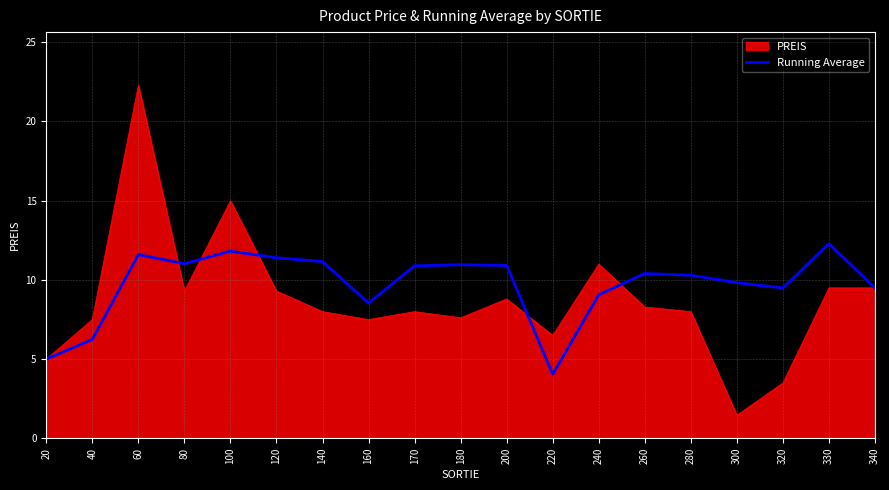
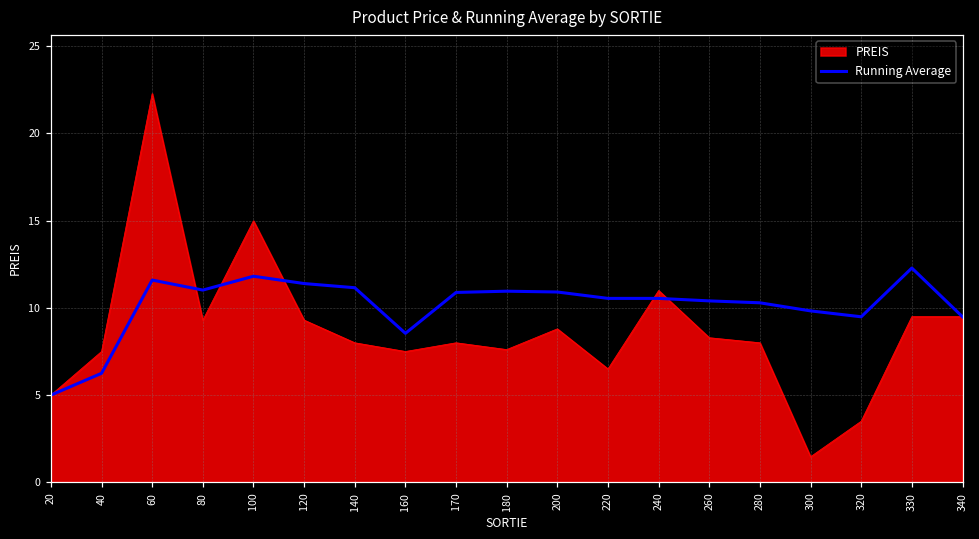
Running Average, 220: 4.0 -> 10.5
Running Average, 240: 9.1 -> 10.5
